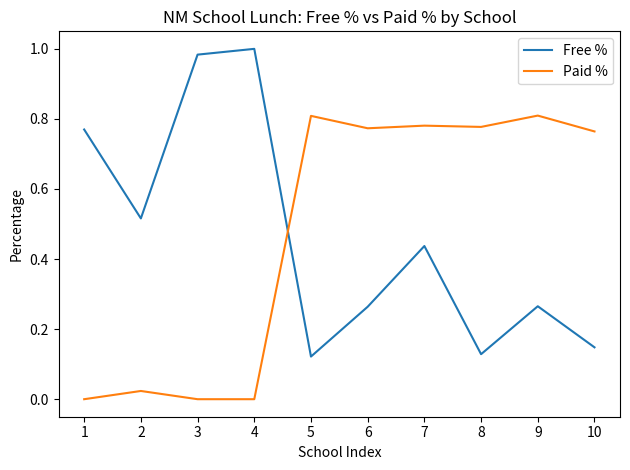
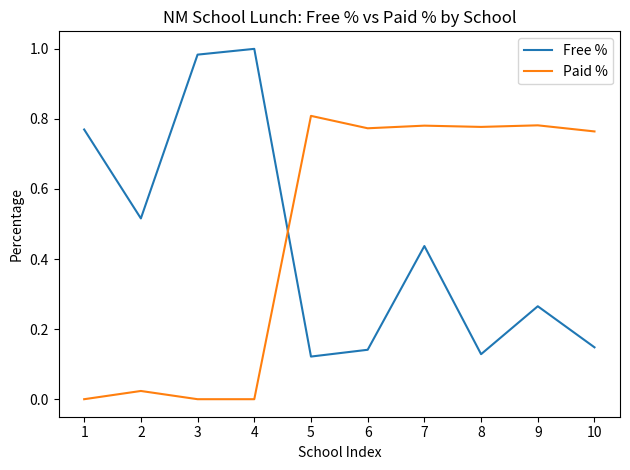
Free %, 6: 0.26 -> 0.14
Paid %, 9: 0.81 -> 0.78
